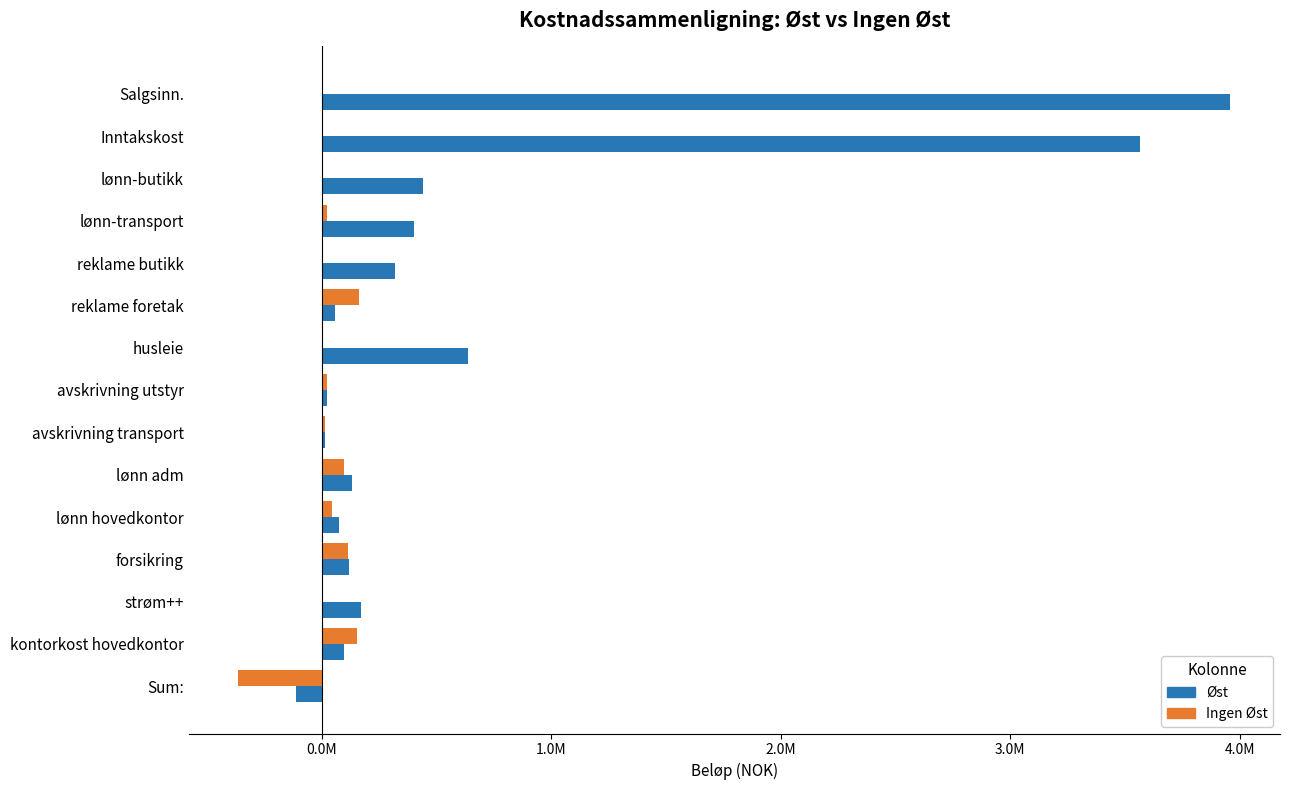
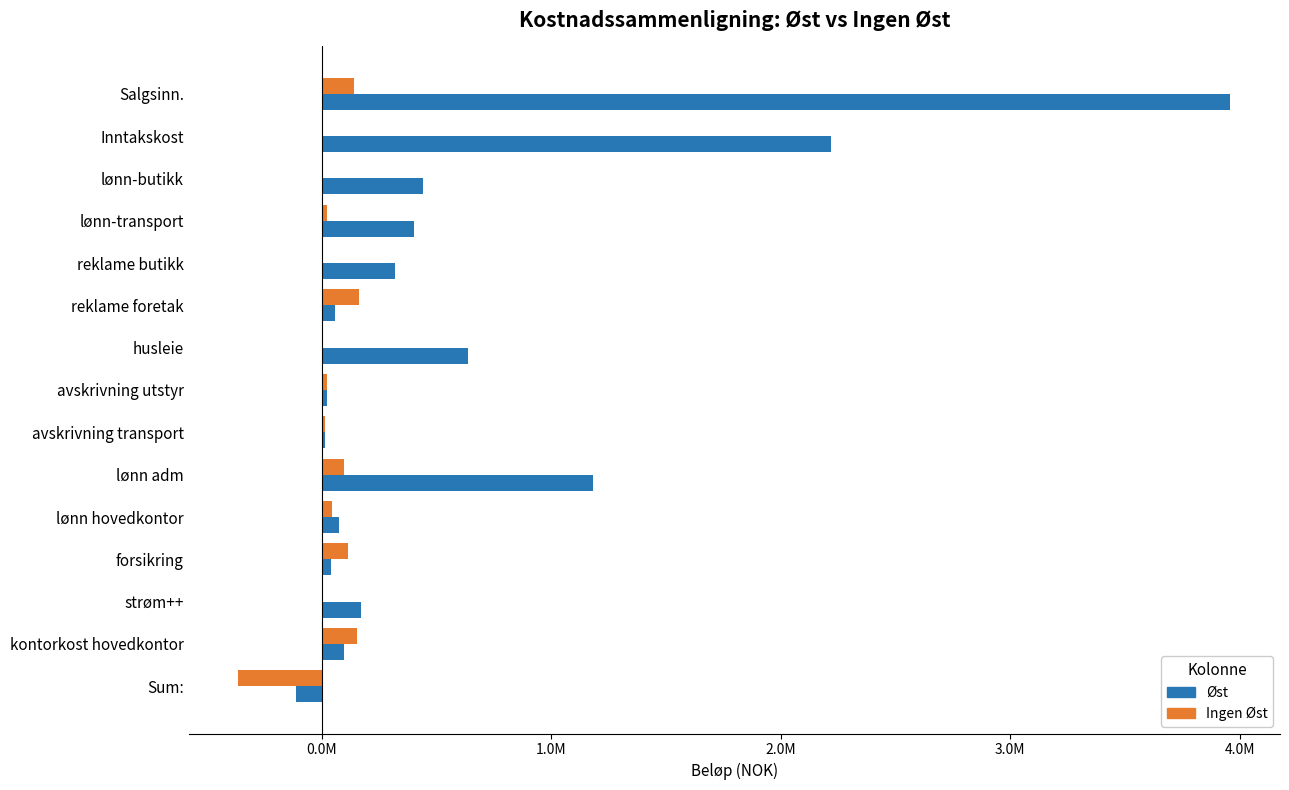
Ingen Øst, Salgsinn.: 0 -> 140000
Øst, Inntakskost: 3570000 -> 2220000
Øst, lønn adm: 130000 -> 1180000
Øst, forsikring: 120000 -> 40000
